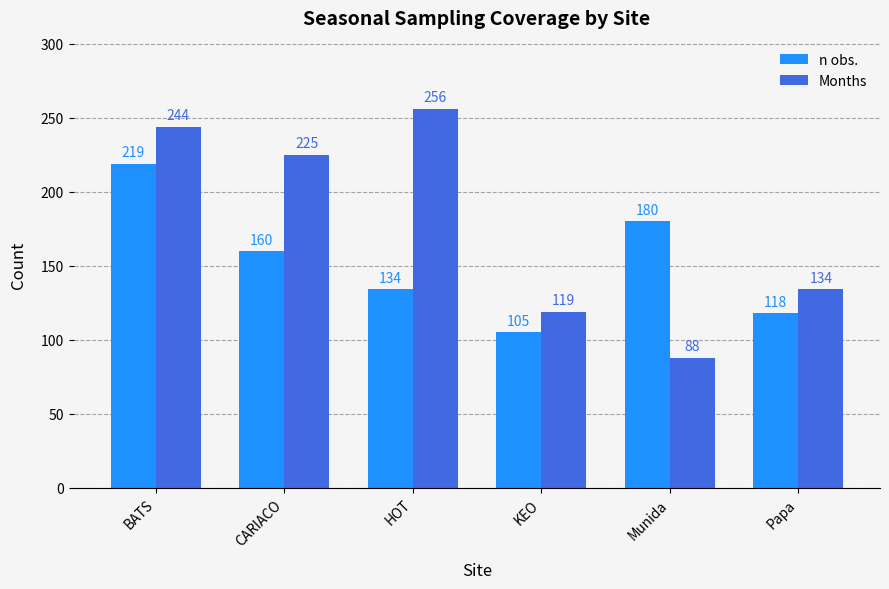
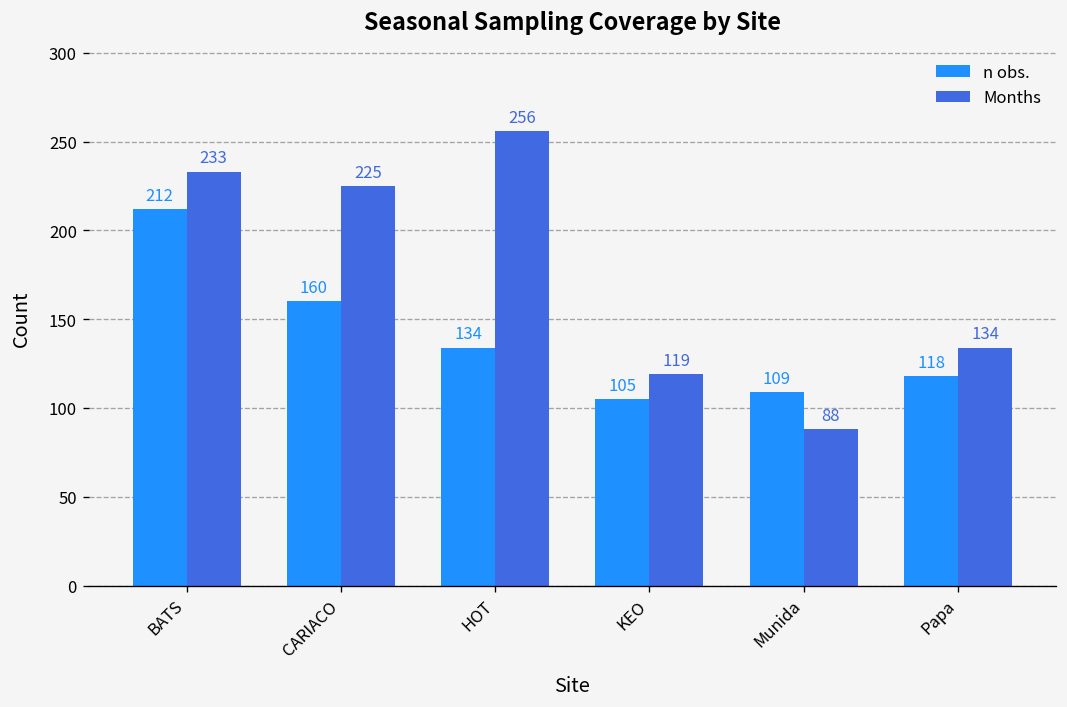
n obs., BATS: 219 -> 212
Months, BATS: 244 -> 233
n obs., Munida: 180 -> 109
